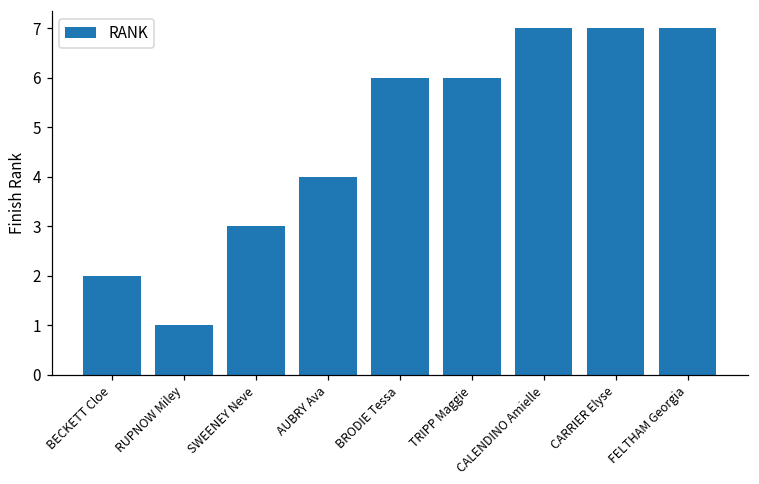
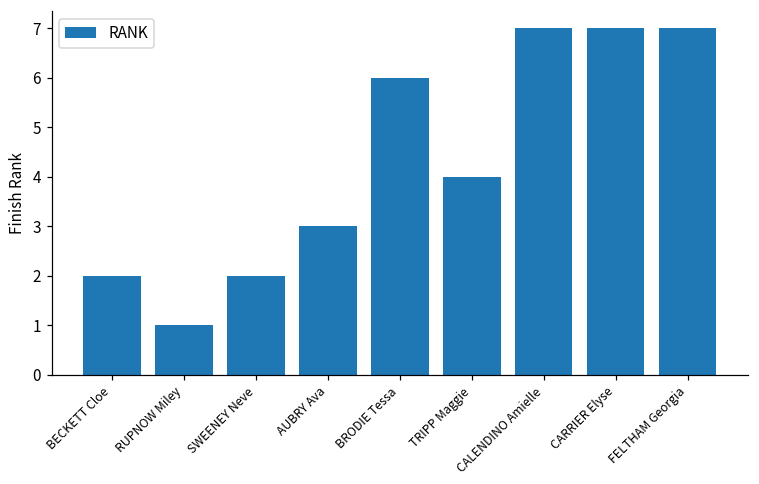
SWEENEY Neve: 3 -> 2
AUBRY Ava: 4 -> 3
TRIPP Maggie: 6 -> 4
